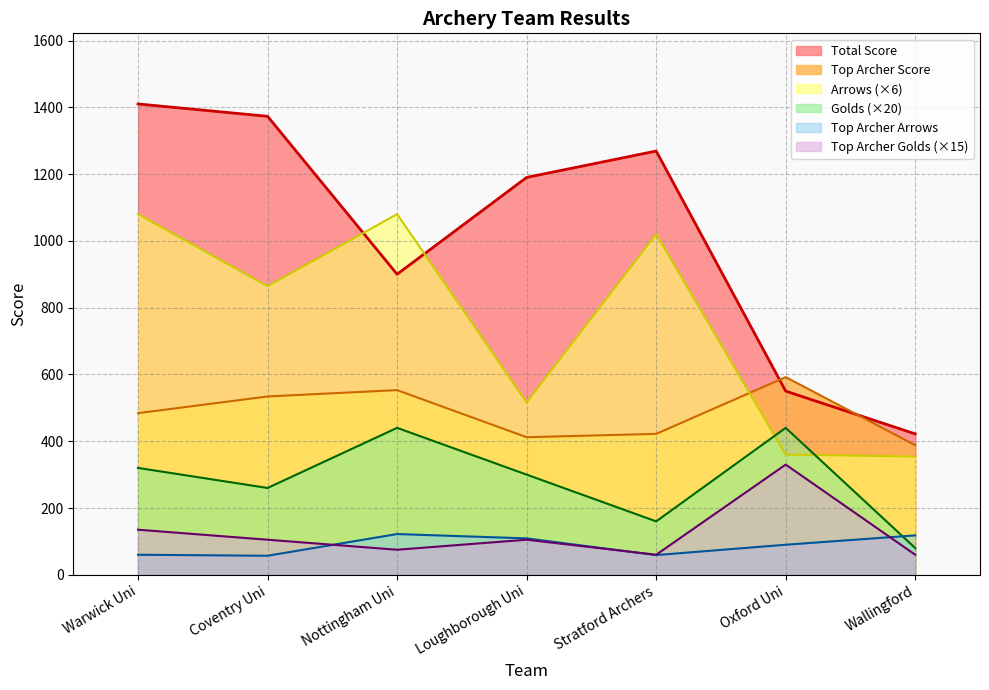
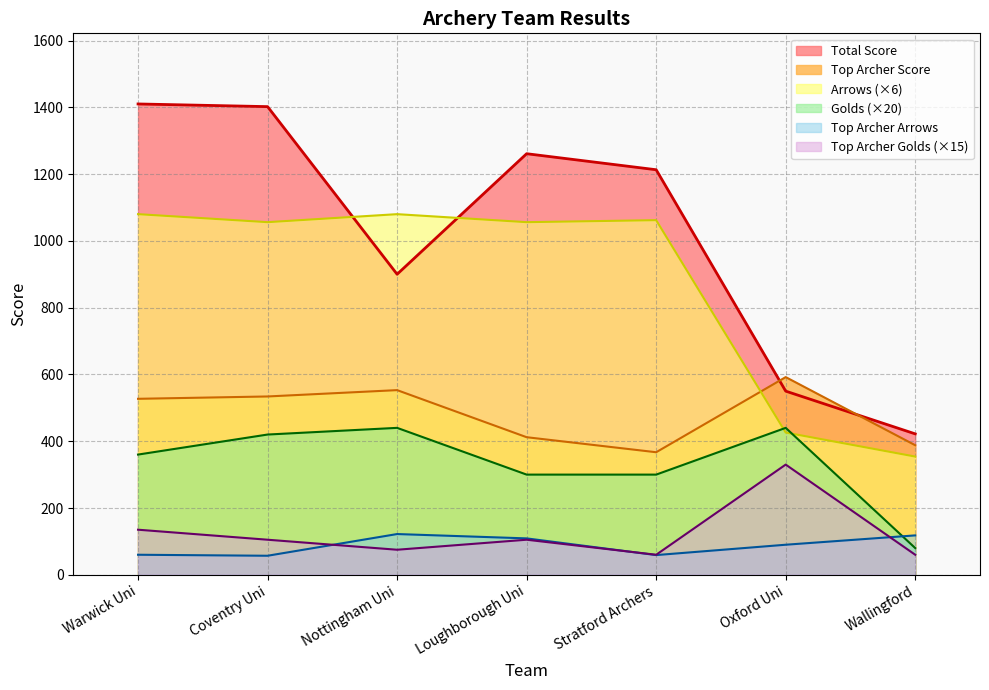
Top Archer Score, Warwick Uni: 480 -> 530
Golds (×20), Warwick Uni: 320 -> 360
Total Score, Coventry Uni: 1370 -> 1400
Arrows (×6), Coventry Uni: 860 -> 1060
Golds (×20), Coventry Uni: 260 -> 420
Total Score, Loughborough Uni: 1190 -> 1260
Arrows (×6), Loughborough Uni: 520 -> 1060
Total Score, Stratford Archers: 1270 -> 1210
Top Archer Score, Stratford Archers: 420 -> 370
Arrows (×6), Stratford Archers: 1020 -> 1060
Golds (×20), Stratford Archers: 160 -> 300
Arrows (×6), Oxford Uni: 360 -> 430
